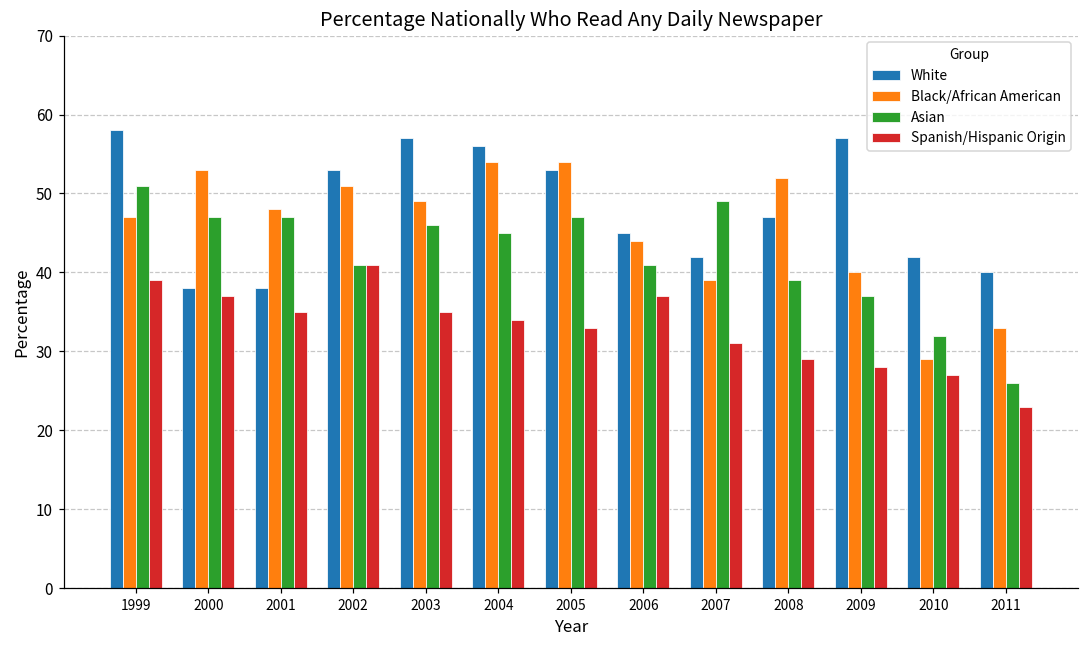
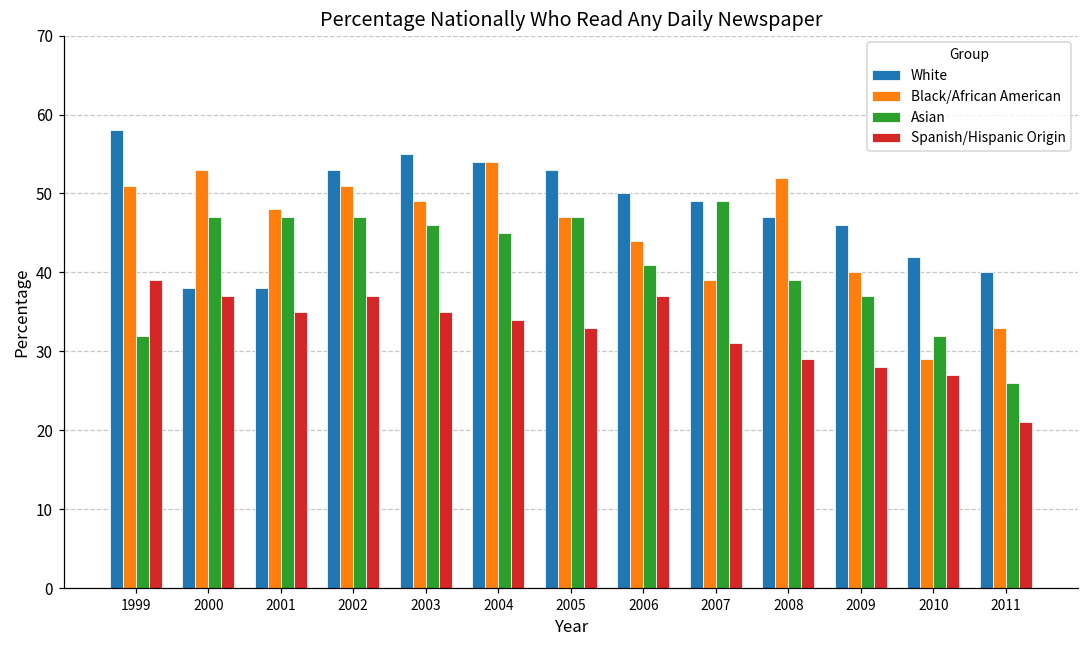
Black/African American, 1999: 47 -> 51
Asian, 1999: 51 -> 32
Asian, 2002: 41 -> 47
Spanish/Hispanic Origin, 2002: 41 -> 37
White, 2003: 57 -> 55
White, 2004: 56 -> 54
Black/African American, 2005: 54 -> 47
White, 2006: 45 -> 50
White, 2007: 42 -> 49
White, 2009: 57 -> 46
Spanish/Hispanic Origin, 2011: 23 -> 21
